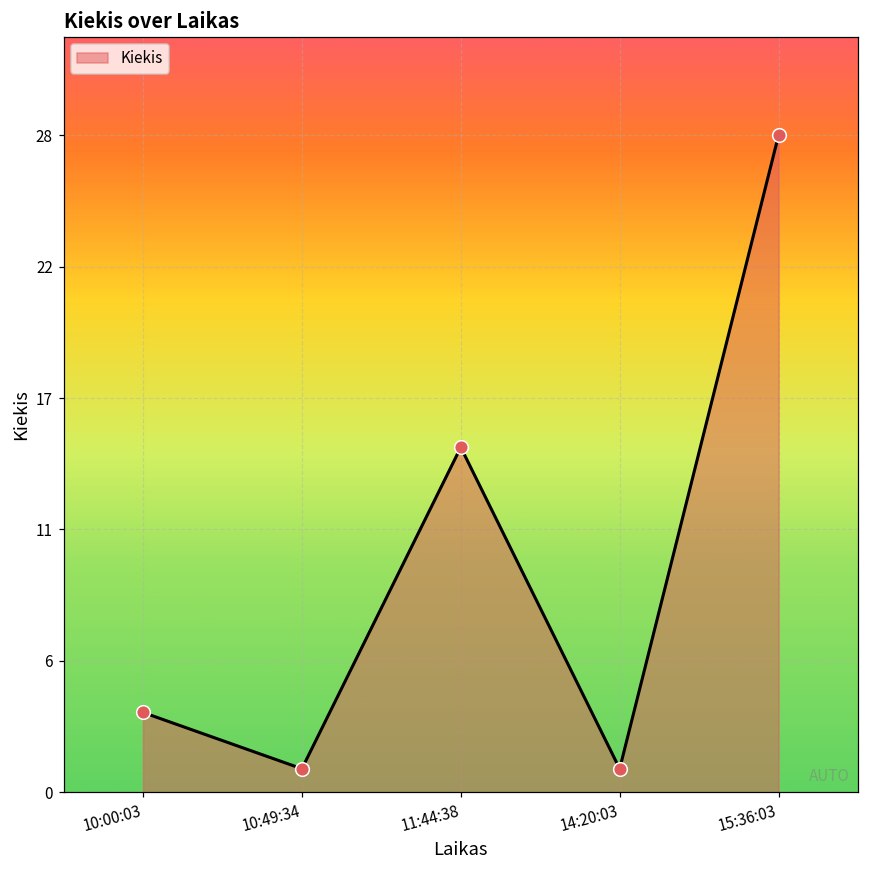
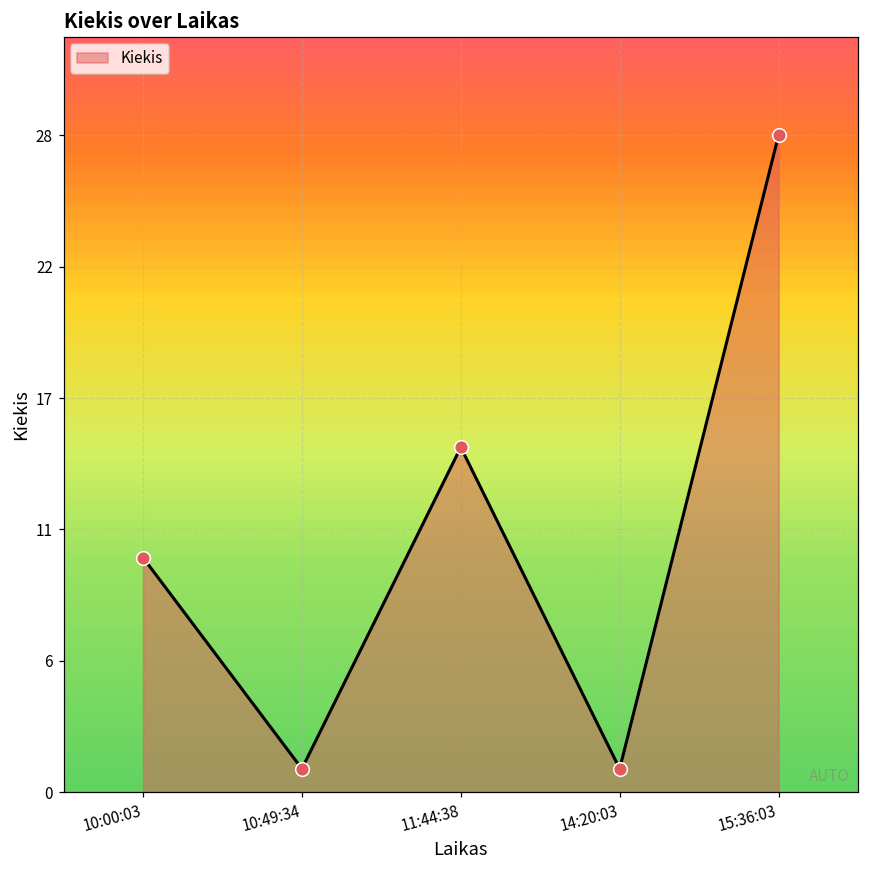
10:00:03: 3.4 -> 10.0
